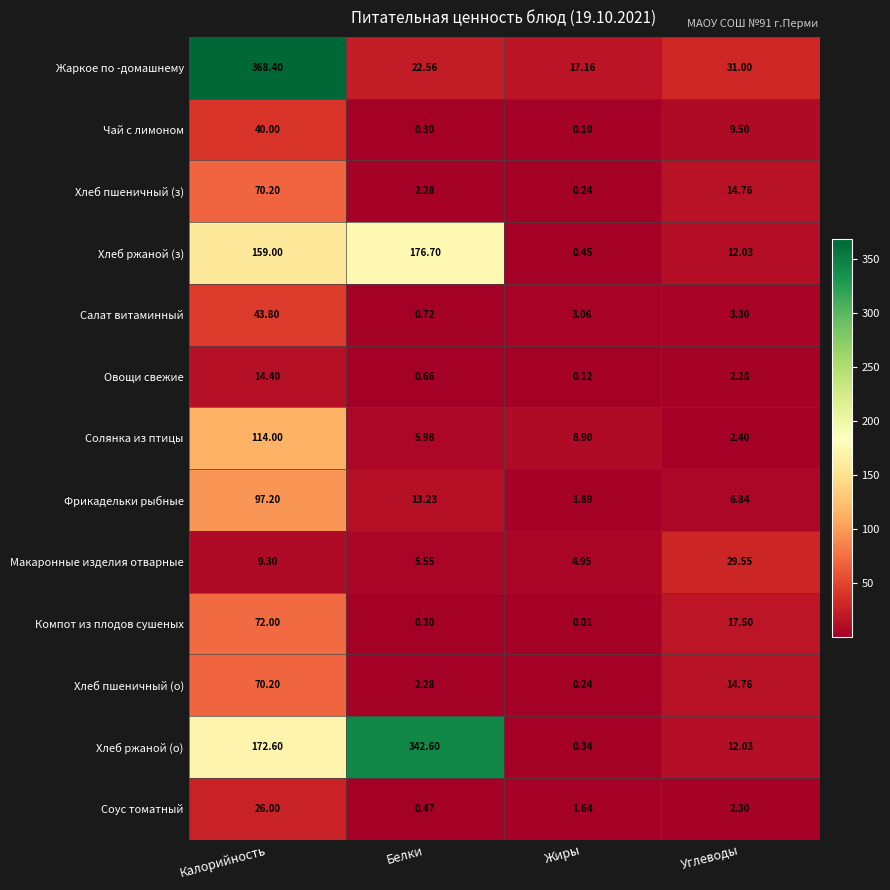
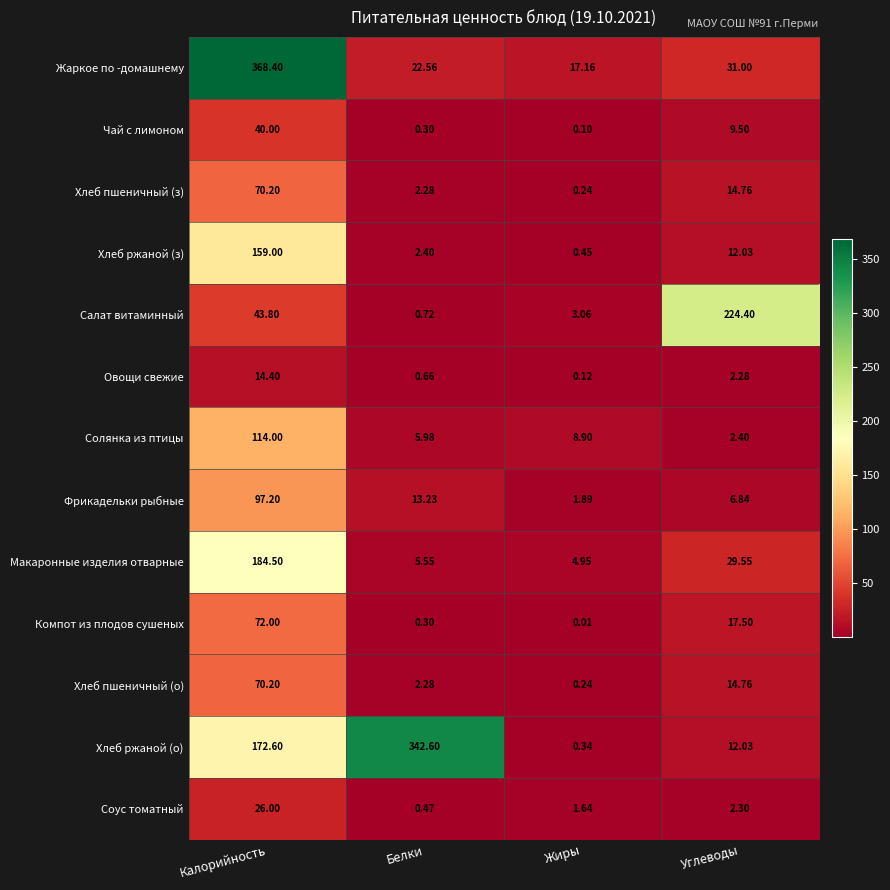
Хлеб ржаной (з), Белки: 176.70 -> 2.40
Салат витаминный, Углеводы: 3.30 -> 224.40
Макаронные изделия отварные, Калорийность: 9.30 -> 184.50
